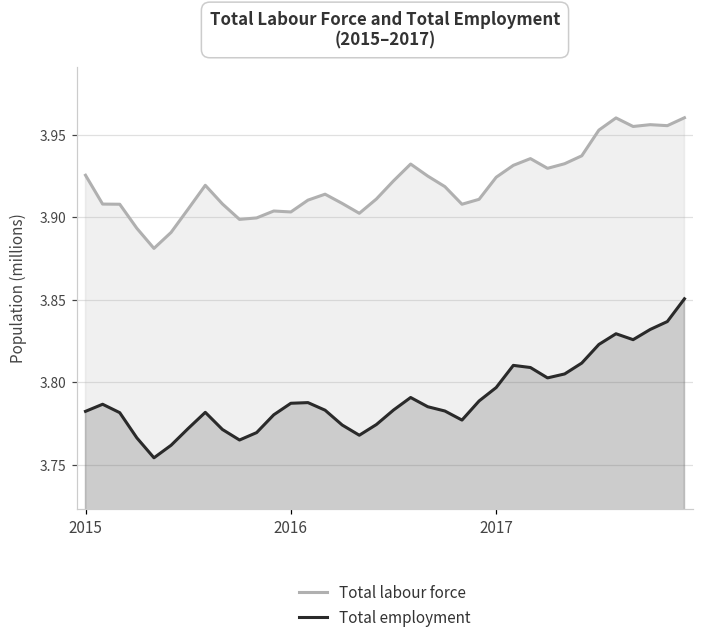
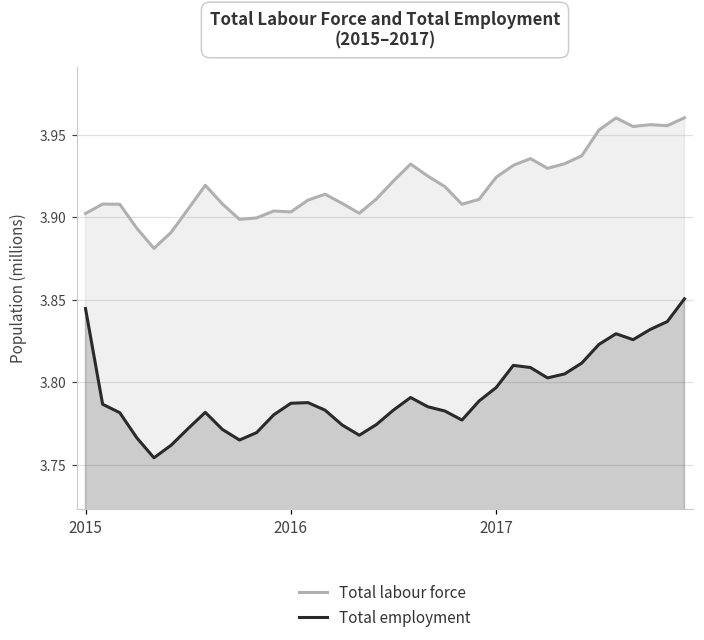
Total labour force, 2015: 3.926 -> 3.902
Total employment, 2015: 3.782 -> 3.845
